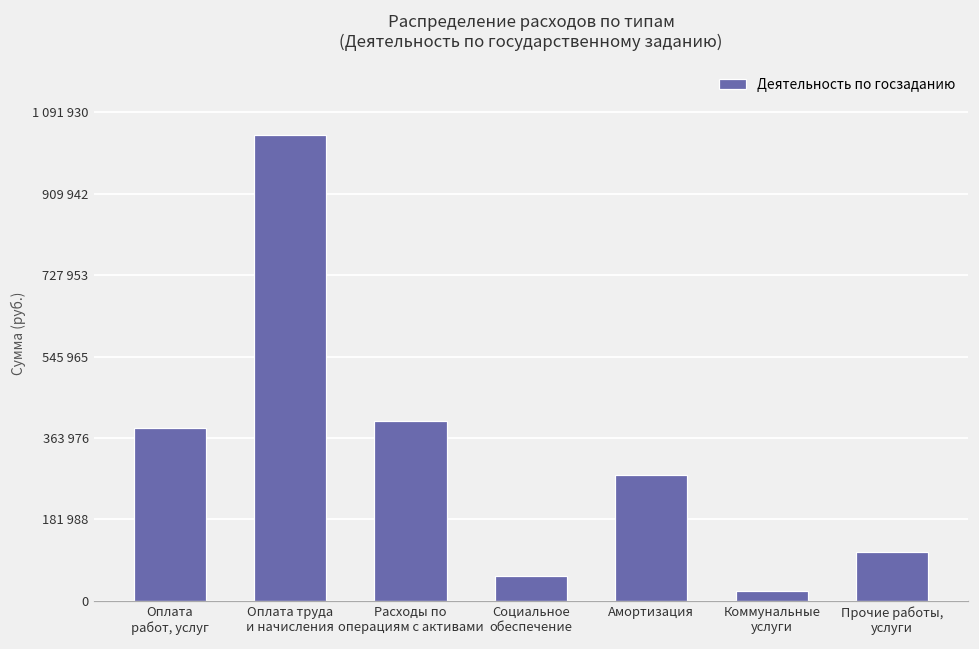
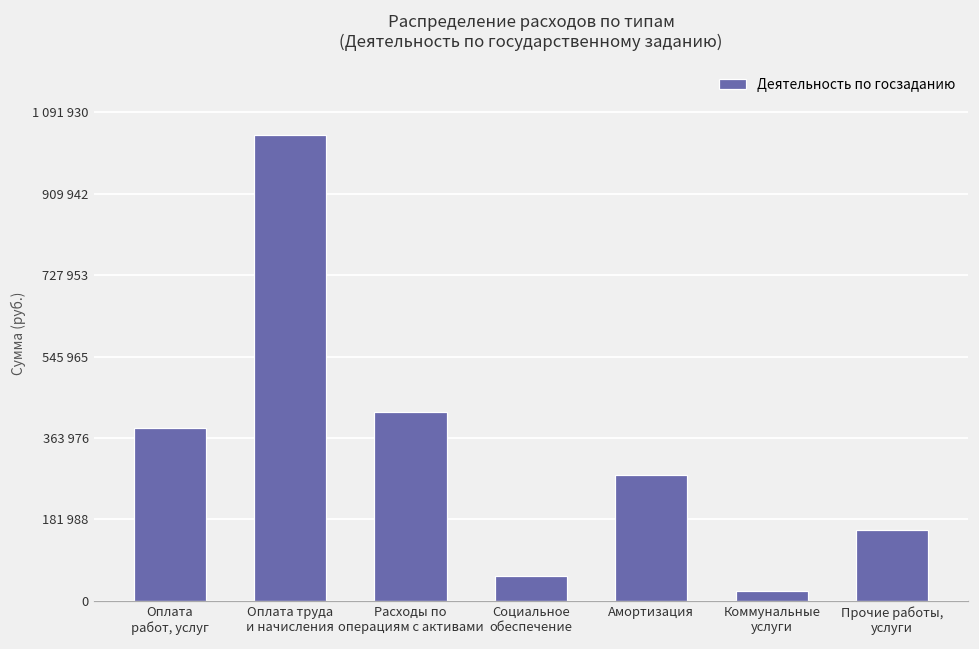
Расходы по операциям с активами: 400000 -> 420000
Прочие работы, услуги: 110000 -> 160000
